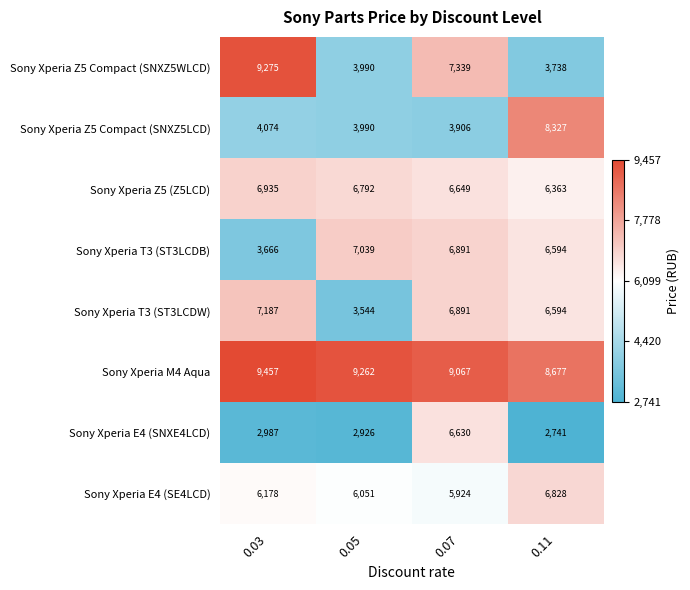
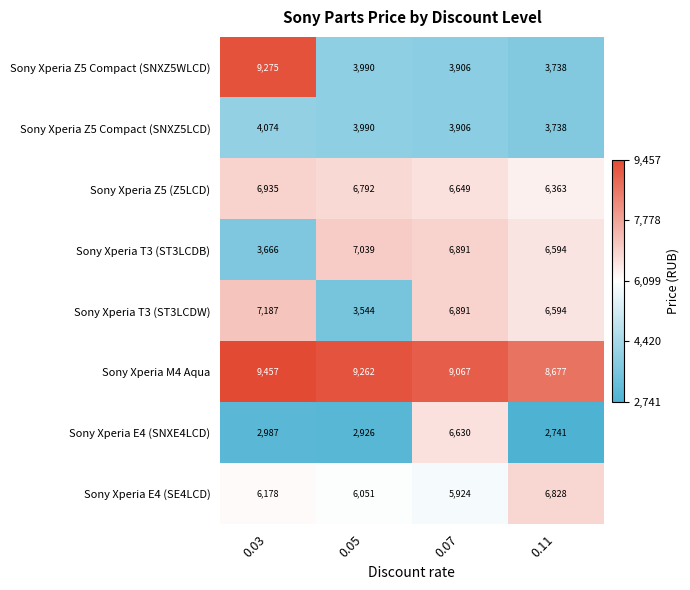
Sony Xperia Z5 Compact (SNXZ5WLCD), 0.07: 7,339 -> 3,906
Sony Xperia Z5 Compact (SNXZ5LCD), 0.11: 8,327 -> 3,738
